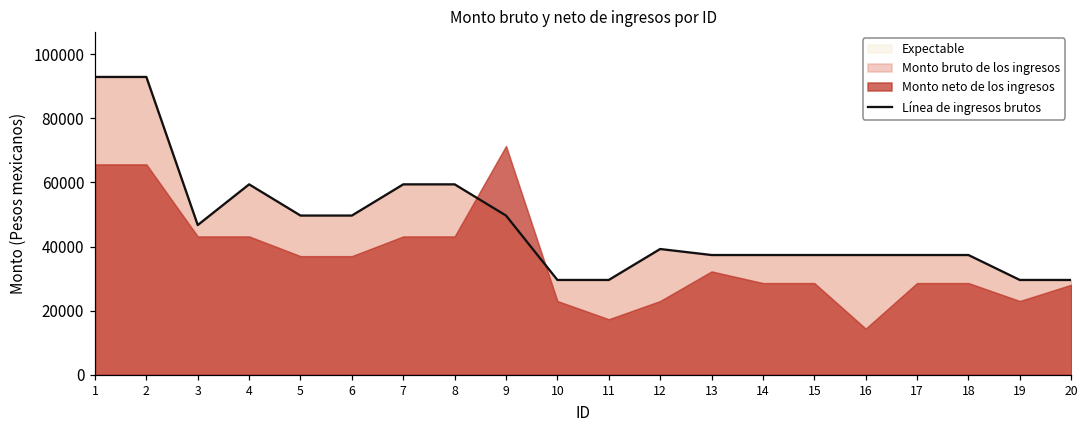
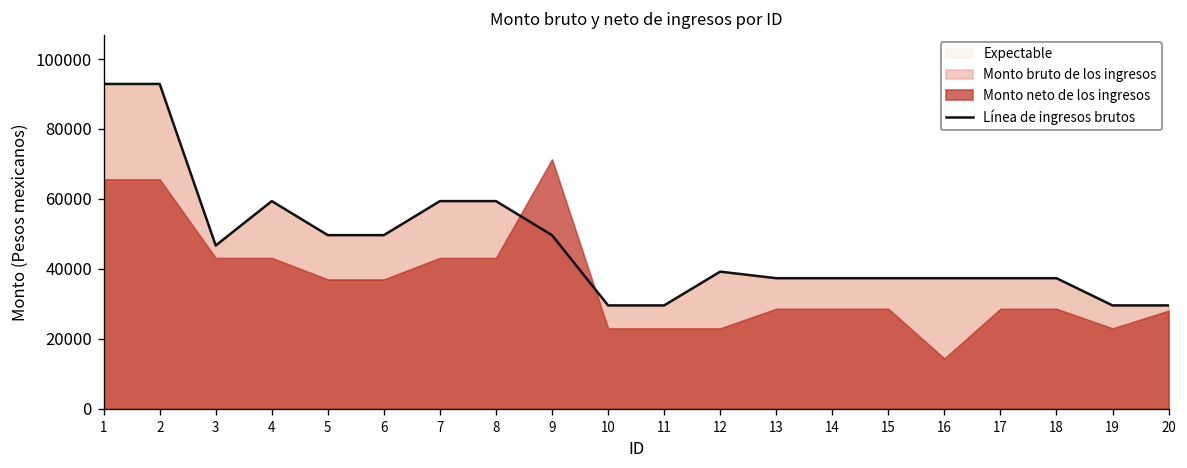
Monto neto de los ingresos, 11: 17000 -> 23000
Monto neto de los ingresos, 13: 32000 -> 29000
